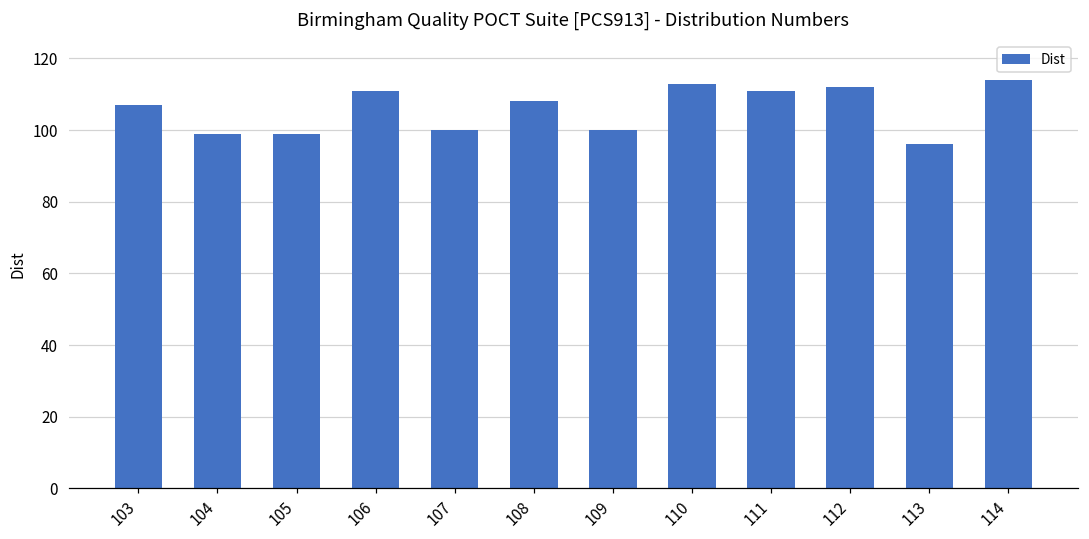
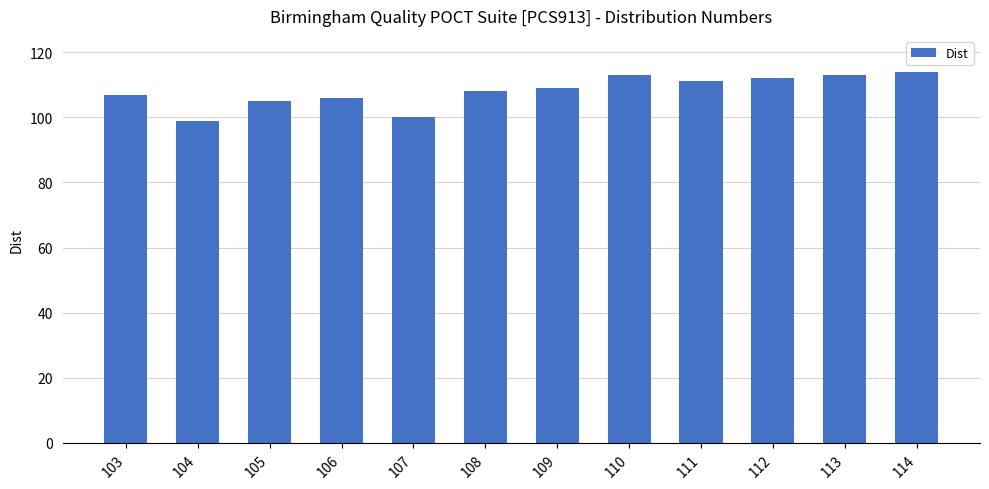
105: 99 -> 105
106: 111 -> 106
109: 100 -> 109
113: 96 -> 113
